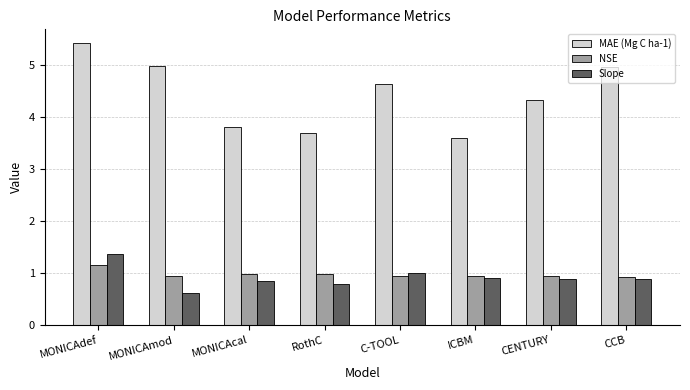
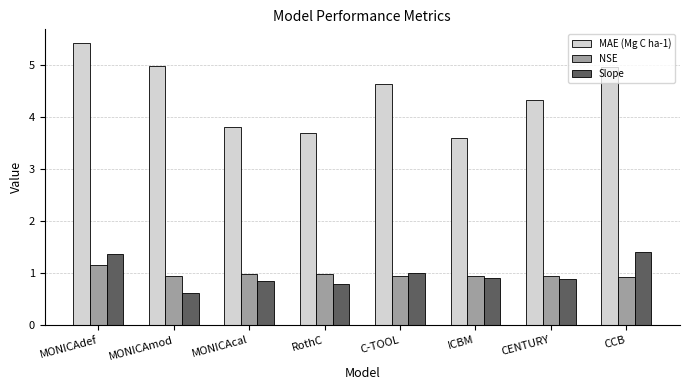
Slope, CCB: 0.9 -> 1.4
